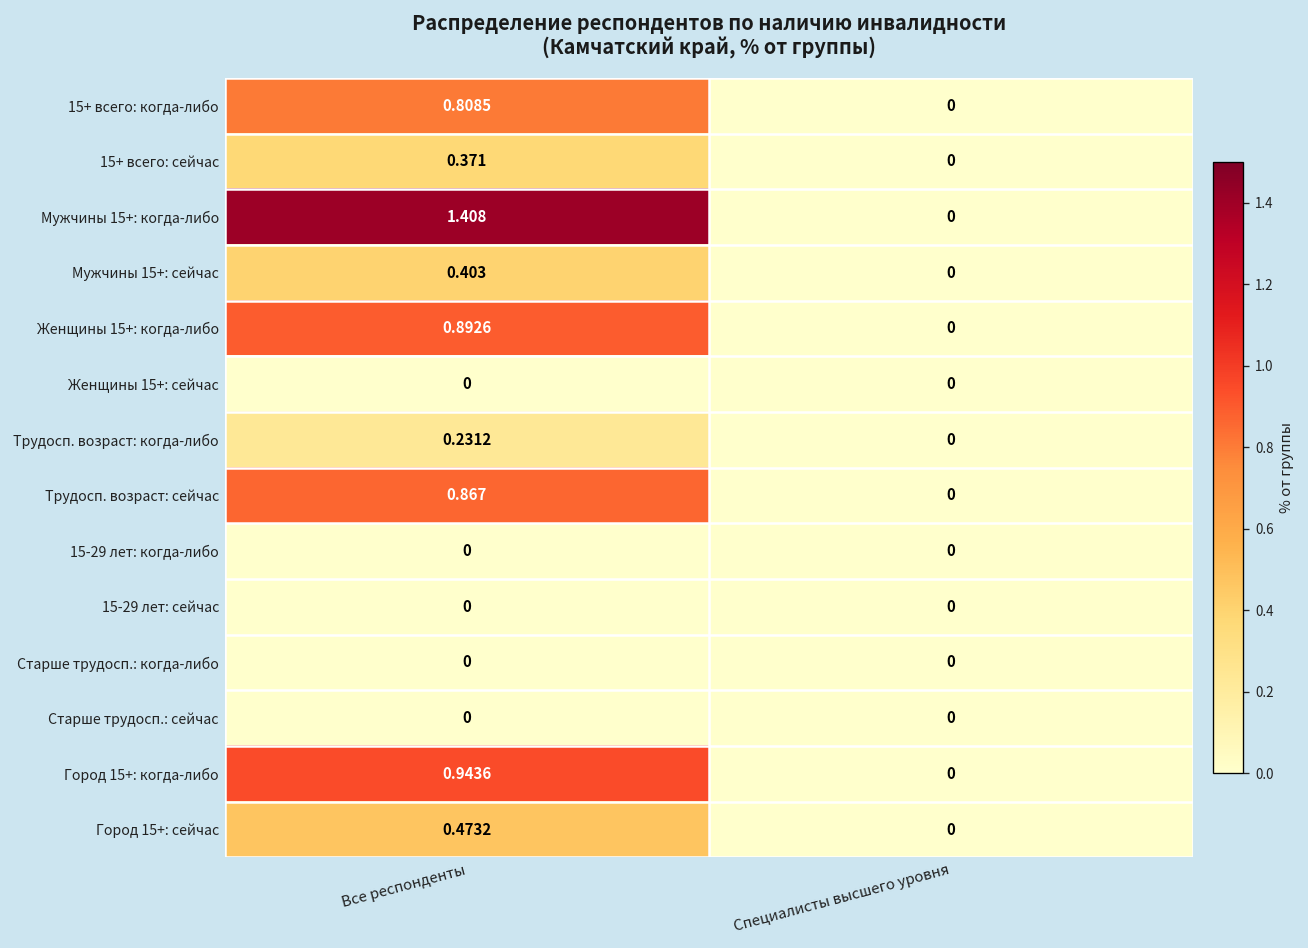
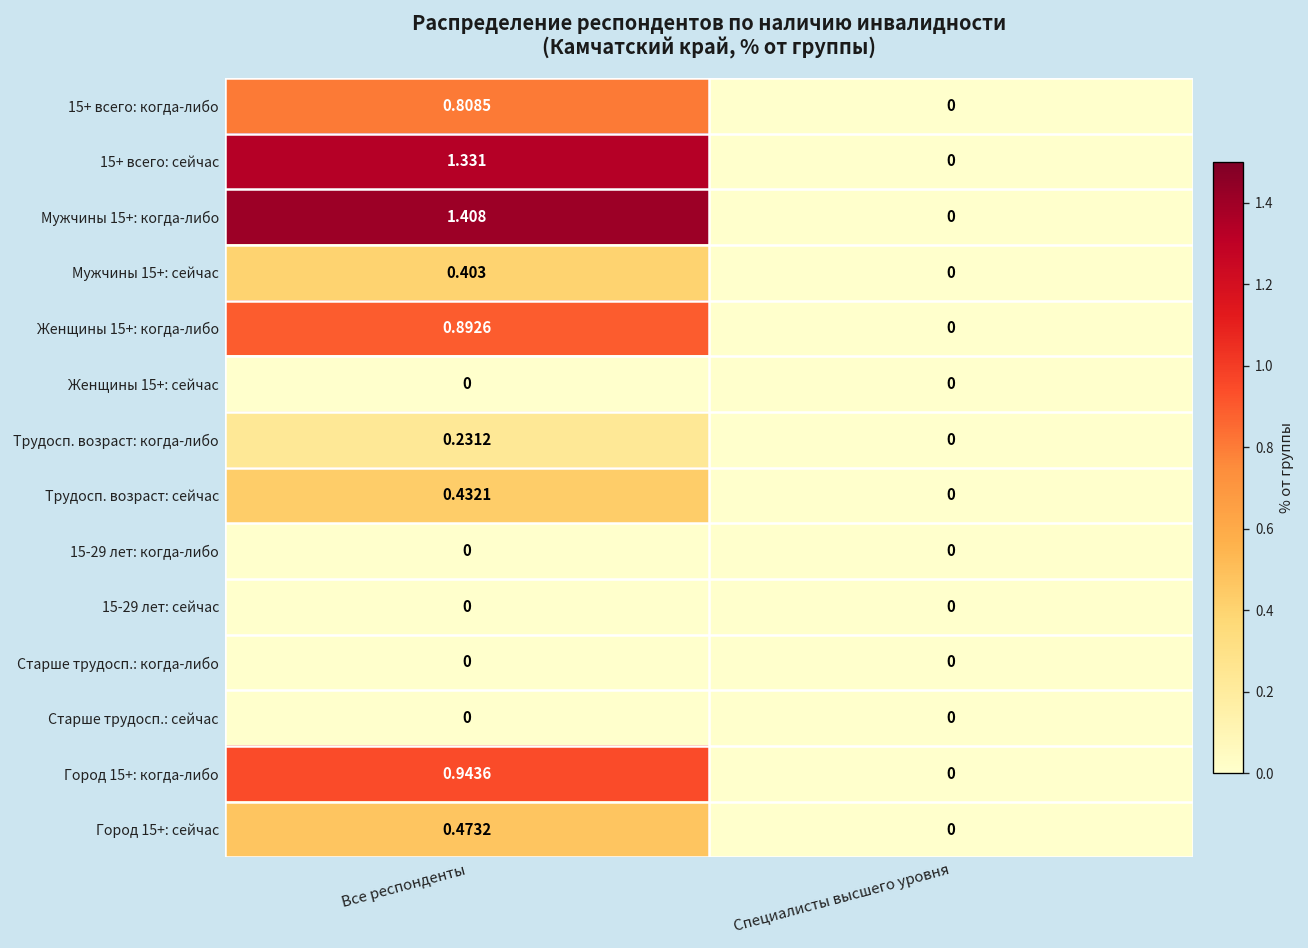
15+ всего: сейчас, Все респонденты: 0.371 -> 1.331
Трудосп. возраст: сейчас, Все респонденты: 0.867 -> 0.4321
